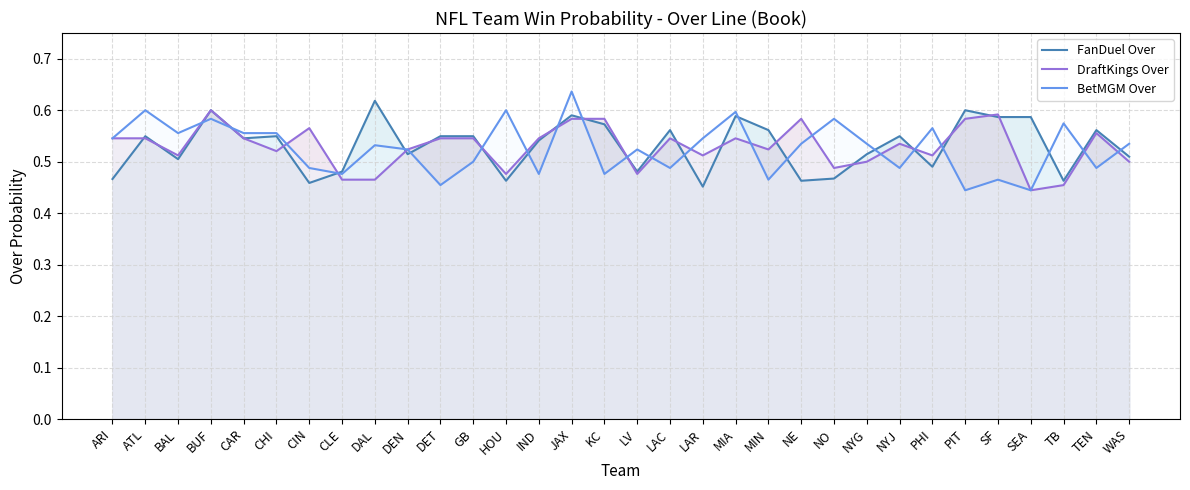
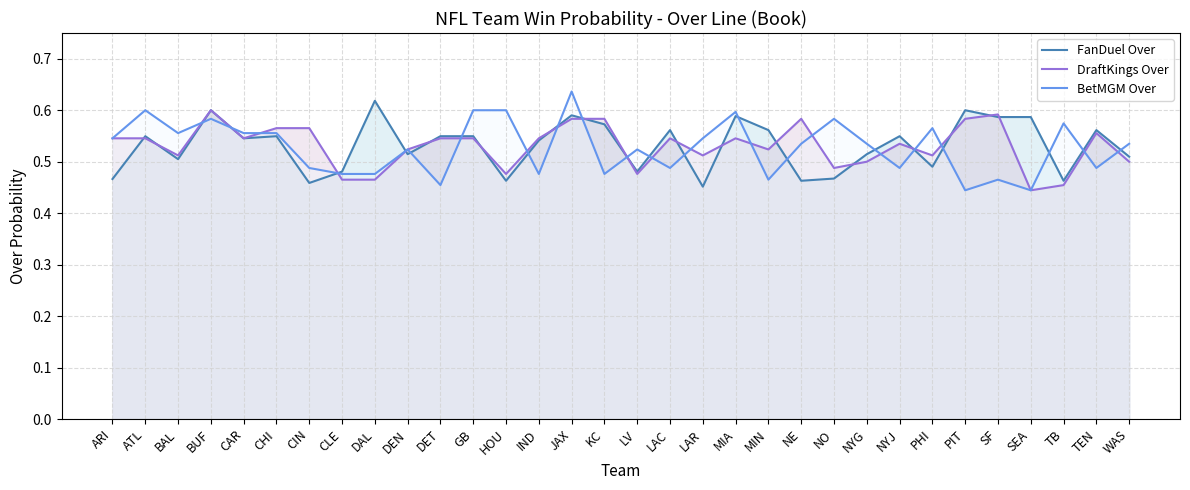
DraftKings Over, CHI: 0.52 -> 0.57
BetMGM Over, DAL: 0.53 -> 0.48
BetMGM Over, GB: 0.5 -> 0.6
